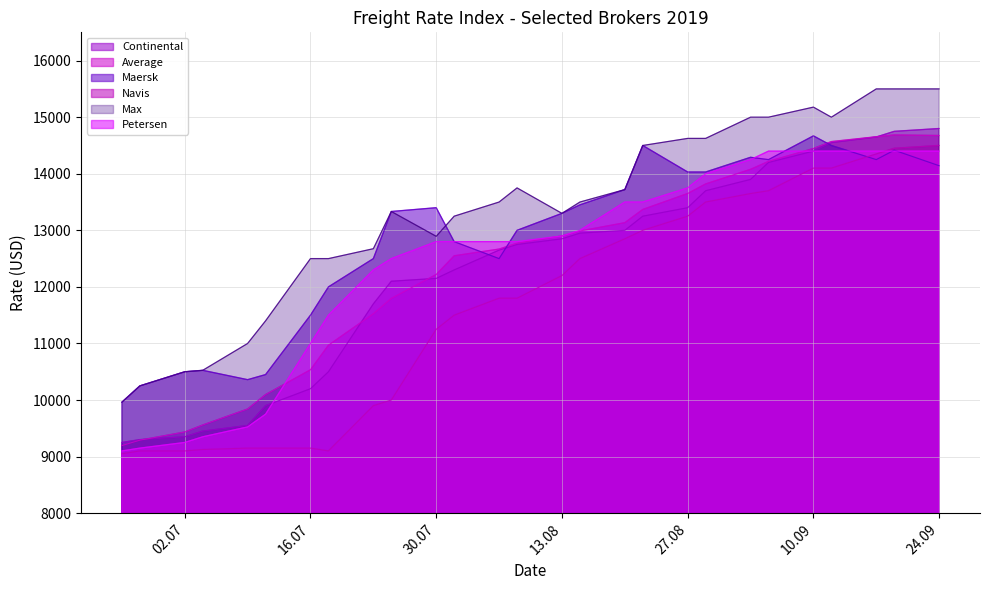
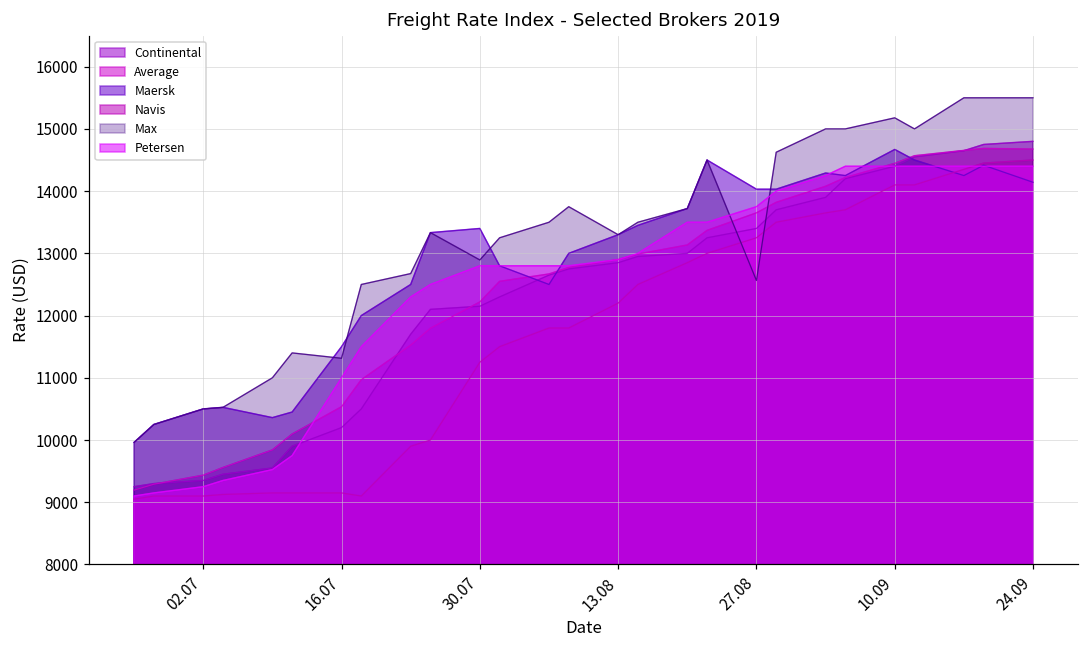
Max, 16.07: 12500 -> 11300
Max, 27.08: 14600 -> 12600
